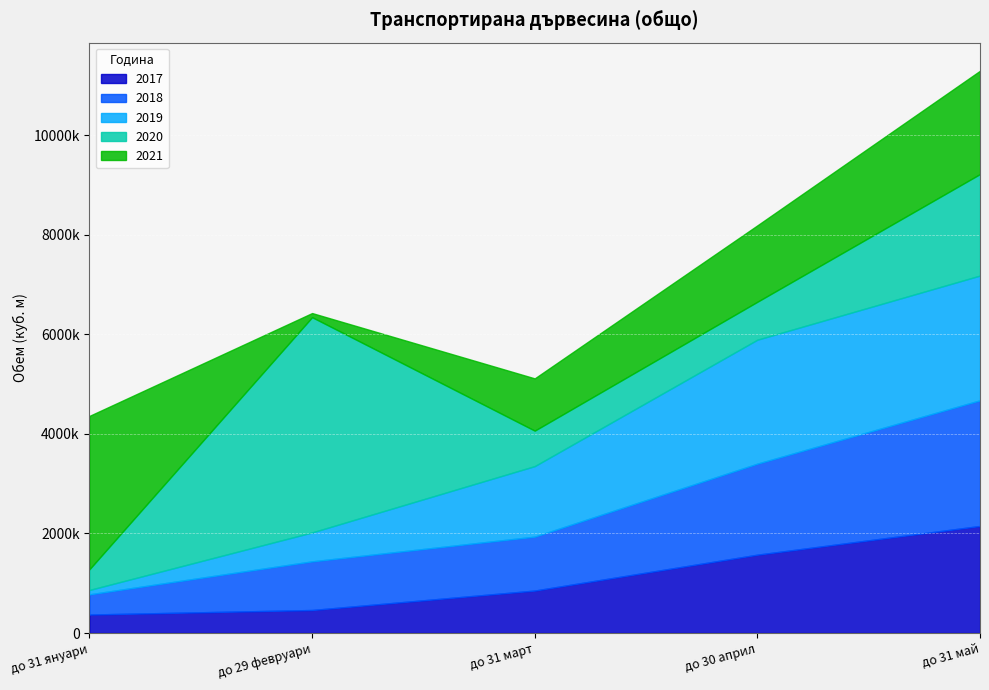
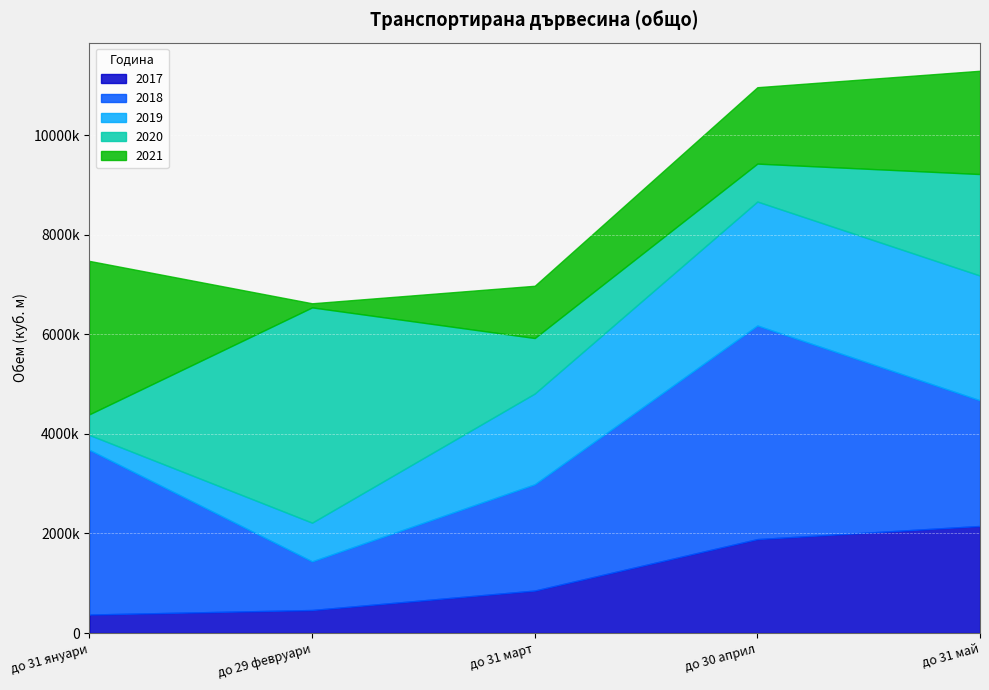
2018, до 31 януари: 400000 -> 3300000
2019, до 31 януари: 100000 -> 300000
2019, до 29 февруари: 600000 -> 800000
2018, до 31 март: 1100000 -> 2100000
2019, до 31 март: 1400000 -> 1800000
2020, до 31 март: 700000 -> 1100000
2017, до 30 април: 1600000 -> 1900000
2018, до 30 април: 1800000 -> 4300000
